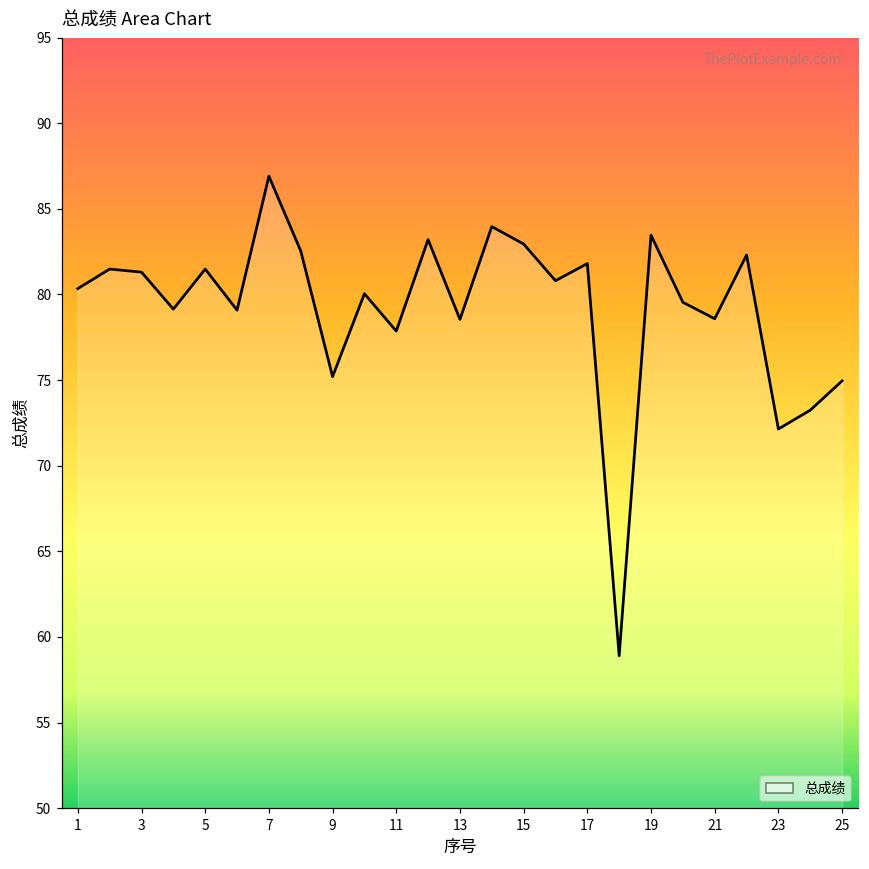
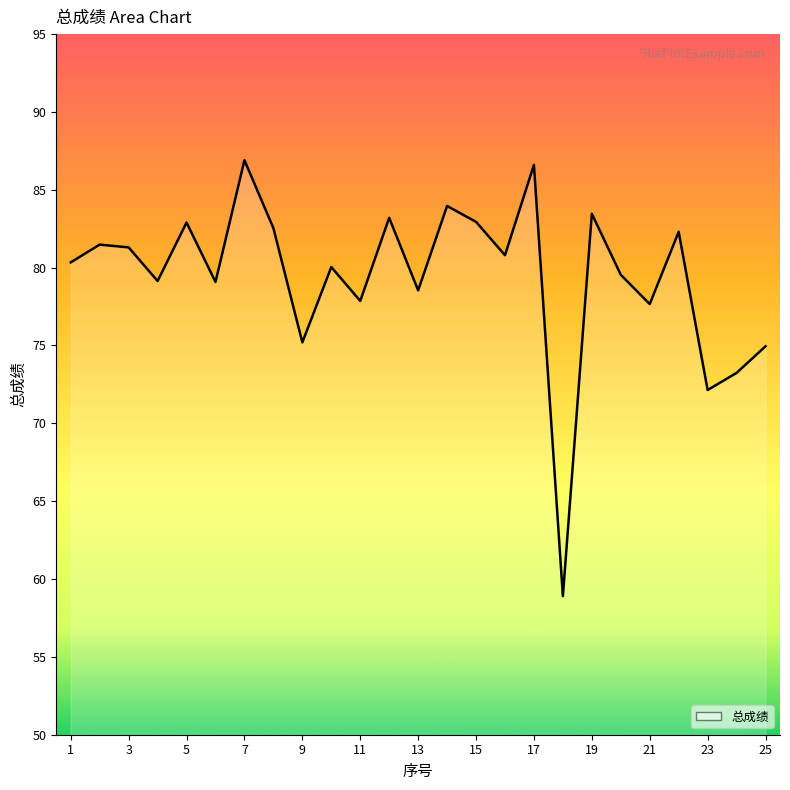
5: 81.5 -> 82.9
17: 81.8 -> 86.6
21: 78.6 -> 77.7
